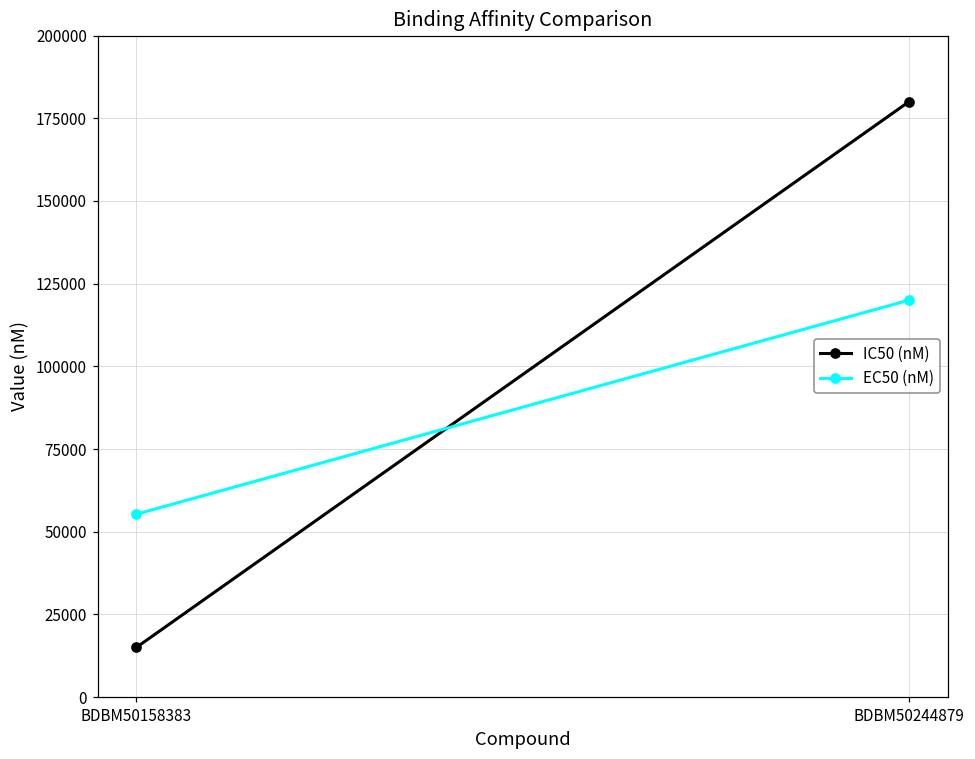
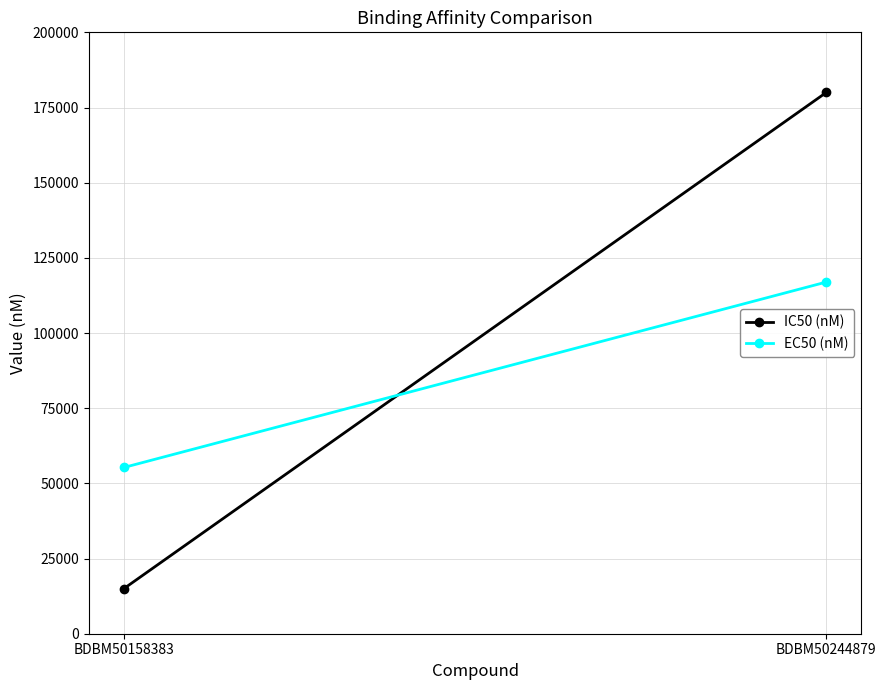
EC50 (nM), BDBM50244879: 120000 -> 117000
